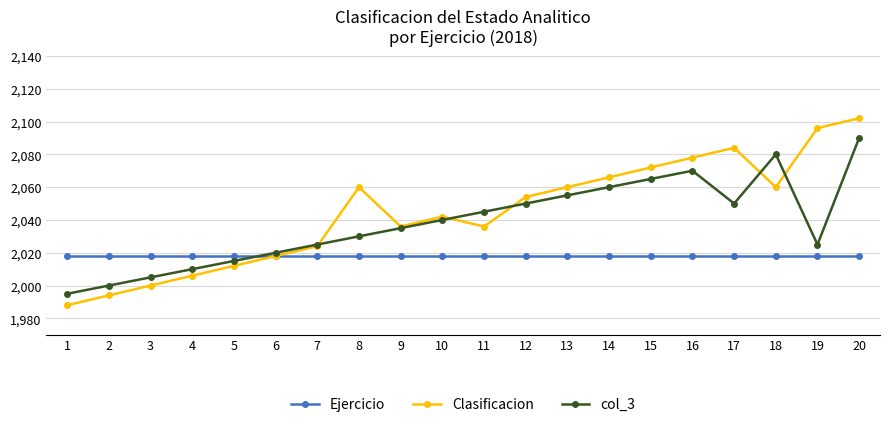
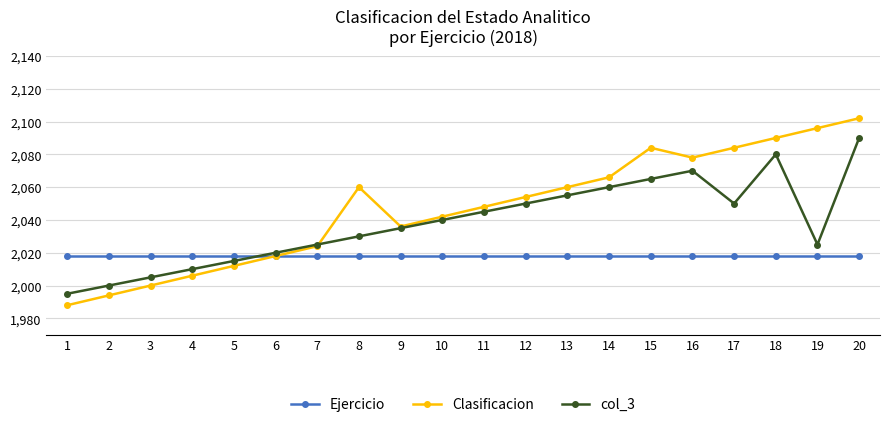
Clasificacion, 11: 2,036 -> 2,048
Clasificacion, 15: 2,072 -> 2,084
Clasificacion, 18: 2,060 -> 2,090
